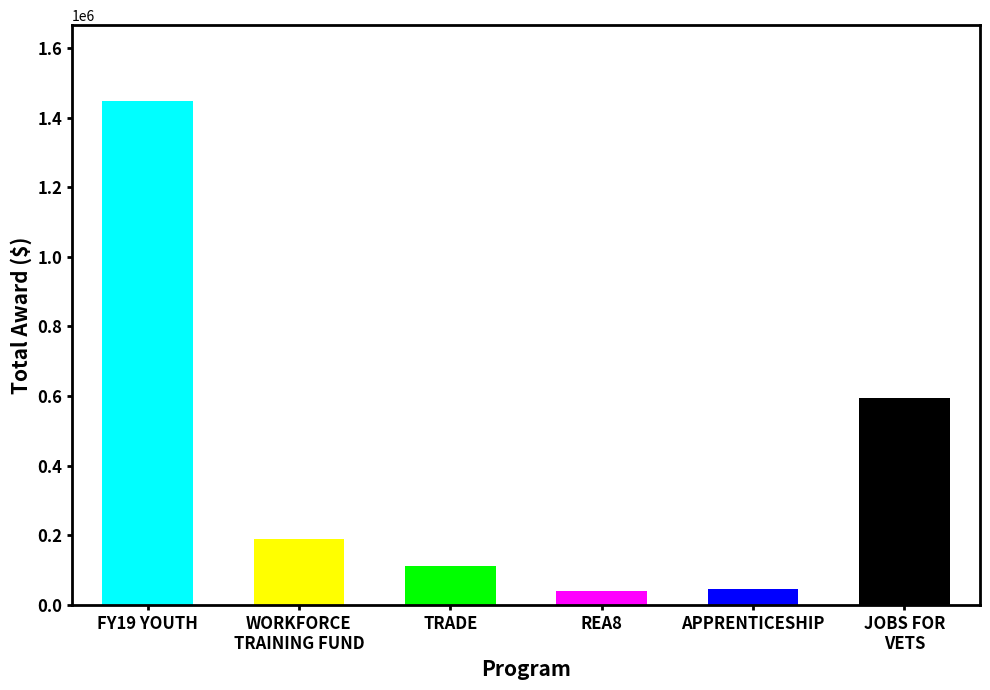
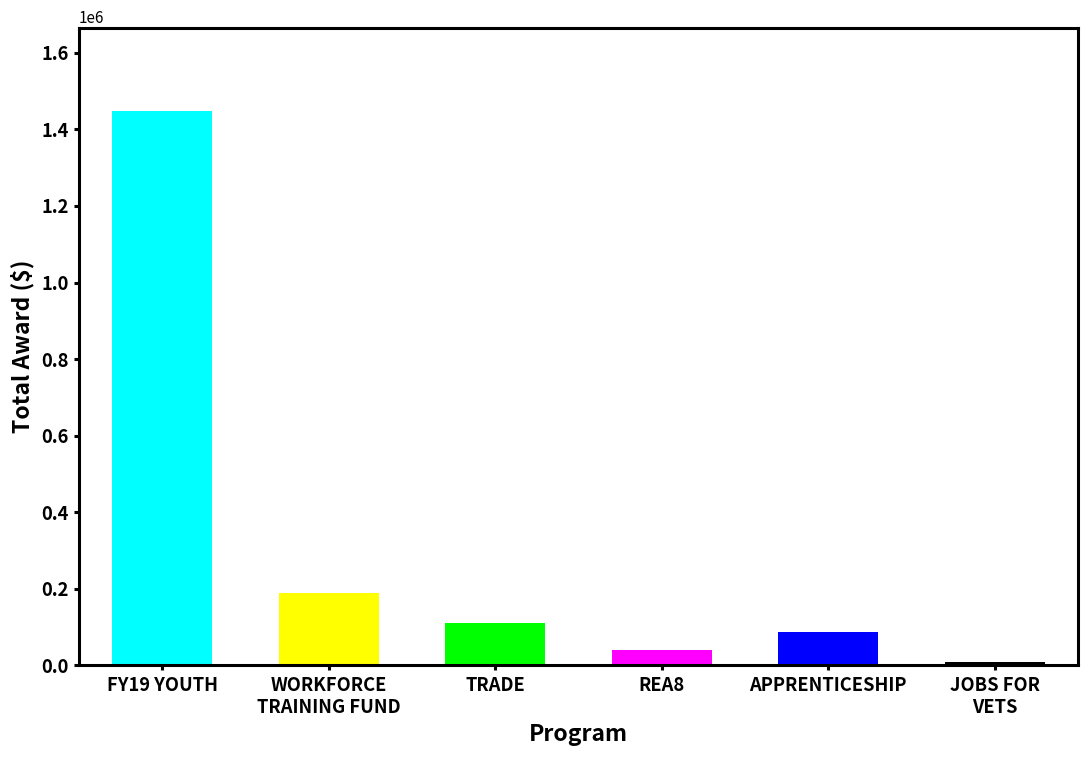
APPRENTICESHIP: 50000 -> 90000
JOBS FOR VETS: 590000 -> 10000
